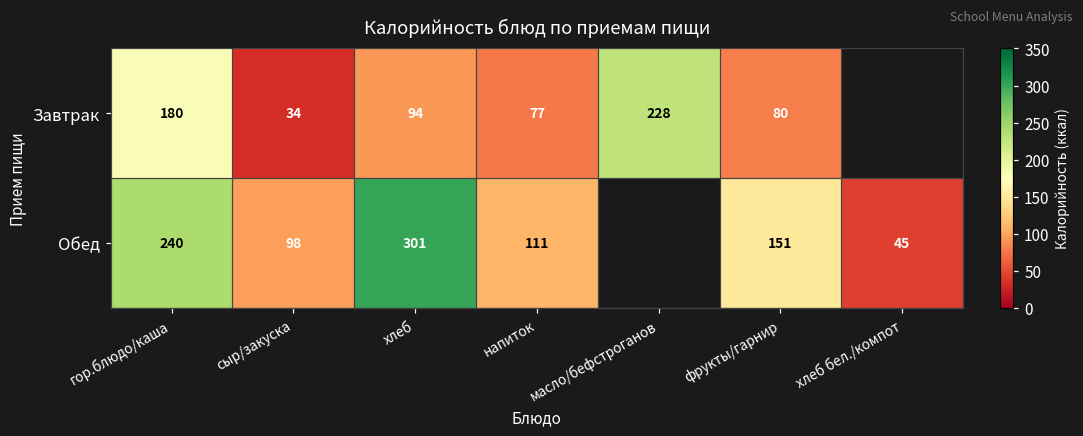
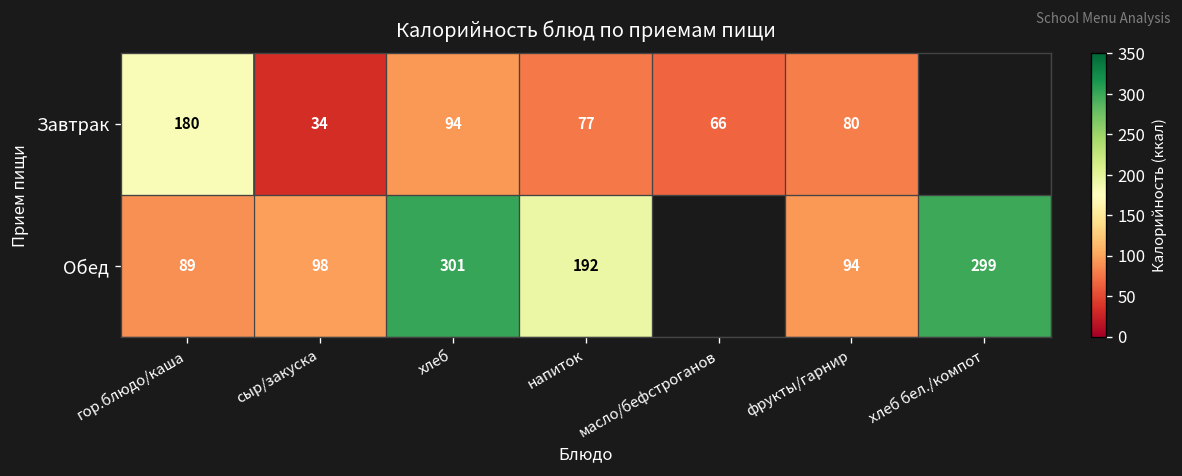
Завтрак, масло/бефстроганов: 228 -> 66
Обед, гор.блюдо/каша: 240 -> 89
Обед, напиток: 111 -> 192
Обед, фрукты/гарнир: 151 -> 94
Обед, хлеб бел./компот: 45 -> 299
